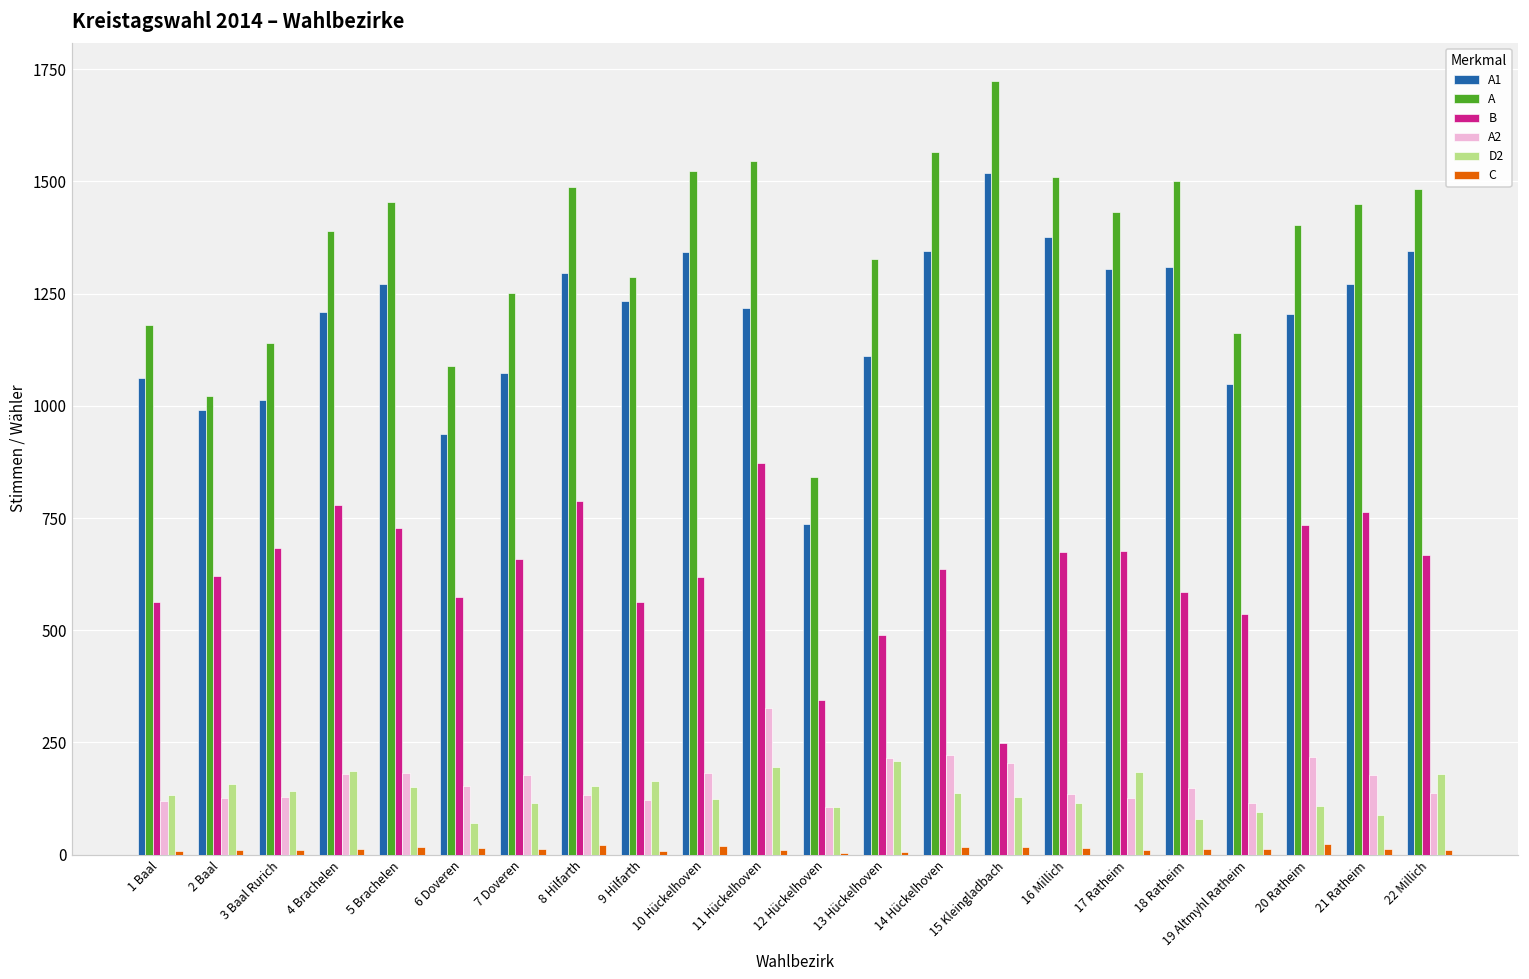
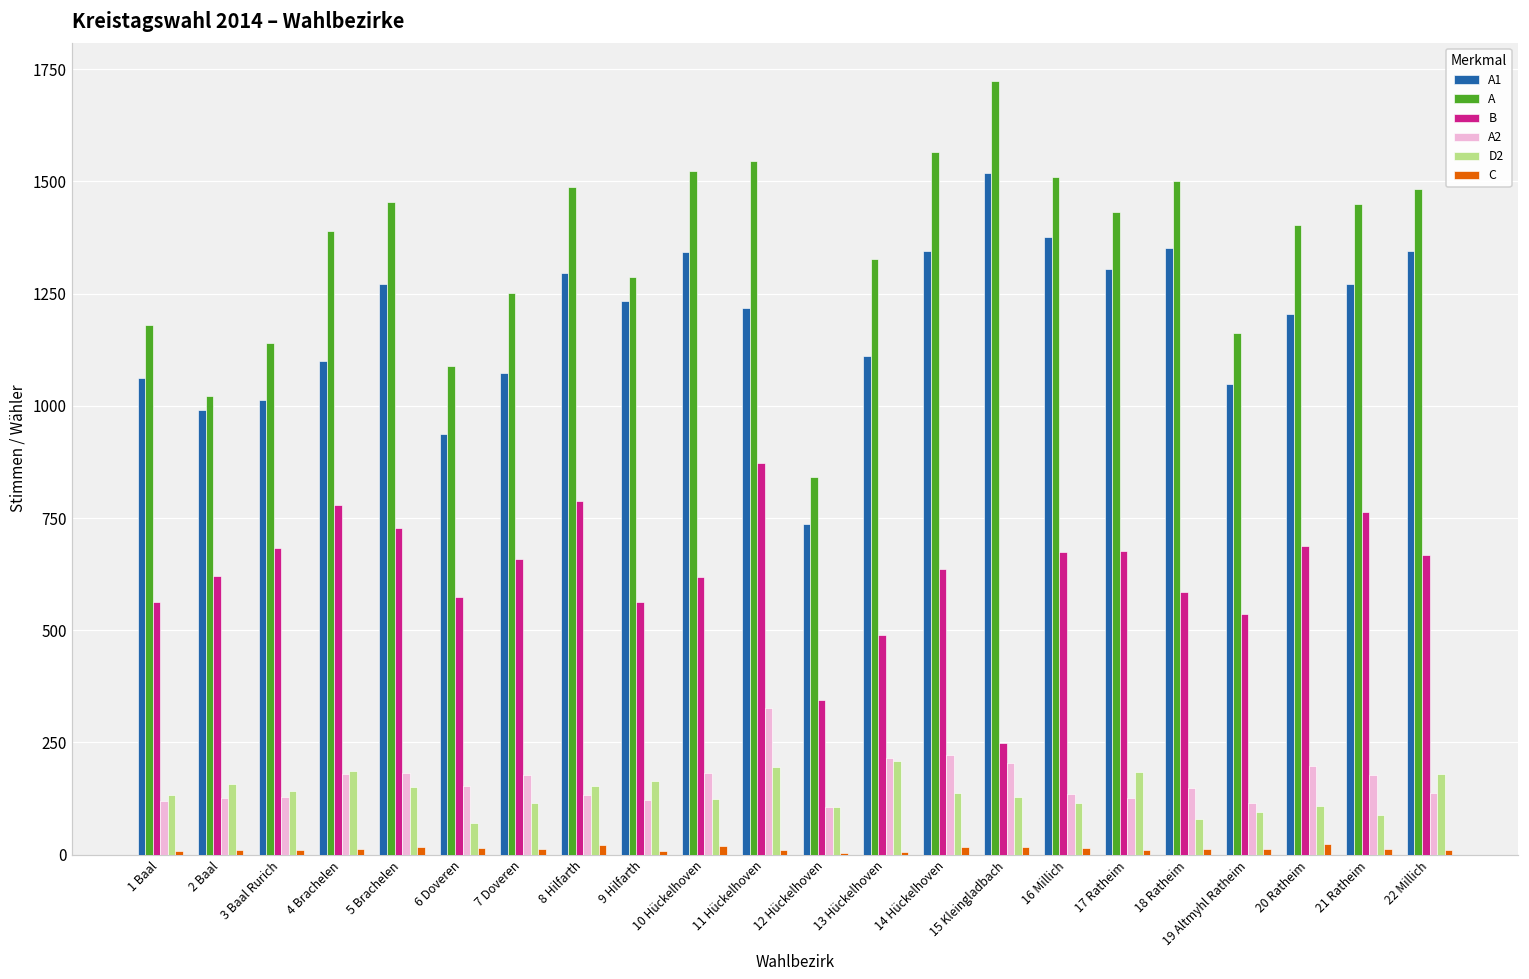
A1, 4 Brachelen: 1210 -> 1100
A1, 18 Ratheim: 1310 -> 1350
B, 20 Ratheim: 730 -> 690
A2, 20 Ratheim: 220 -> 200
